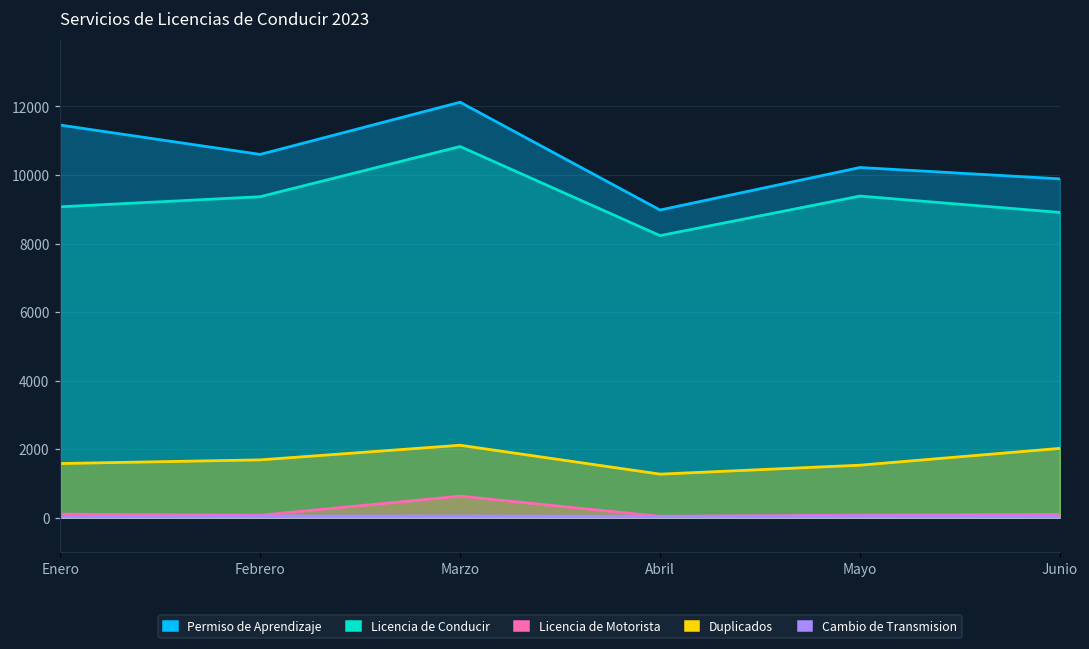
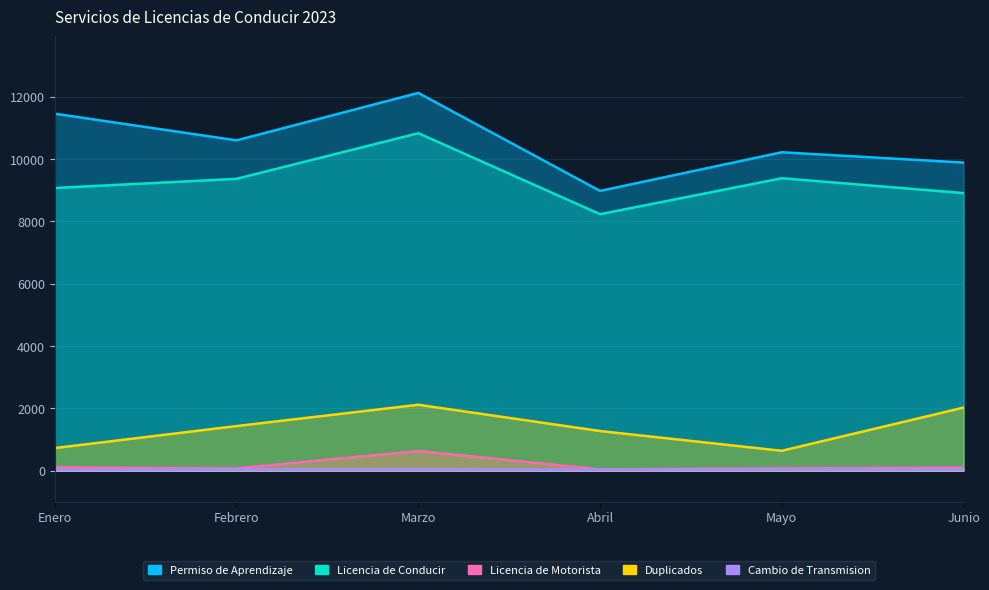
Duplicados, Enero: 1600 -> 700
Duplicados, Febrero: 1700 -> 1400
Duplicados, Mayo: 1500 -> 600
